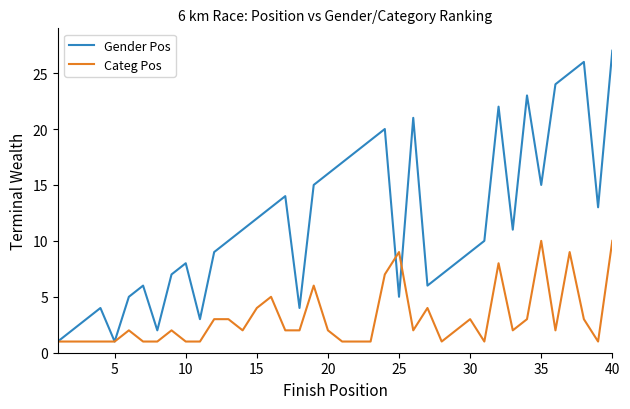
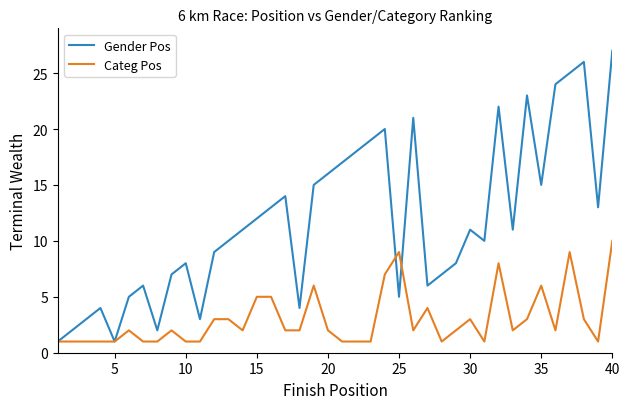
Categ Pos, 15: 4 -> 5
Gender Pos, 30: 9 -> 11
Categ Pos, 35: 10 -> 6
